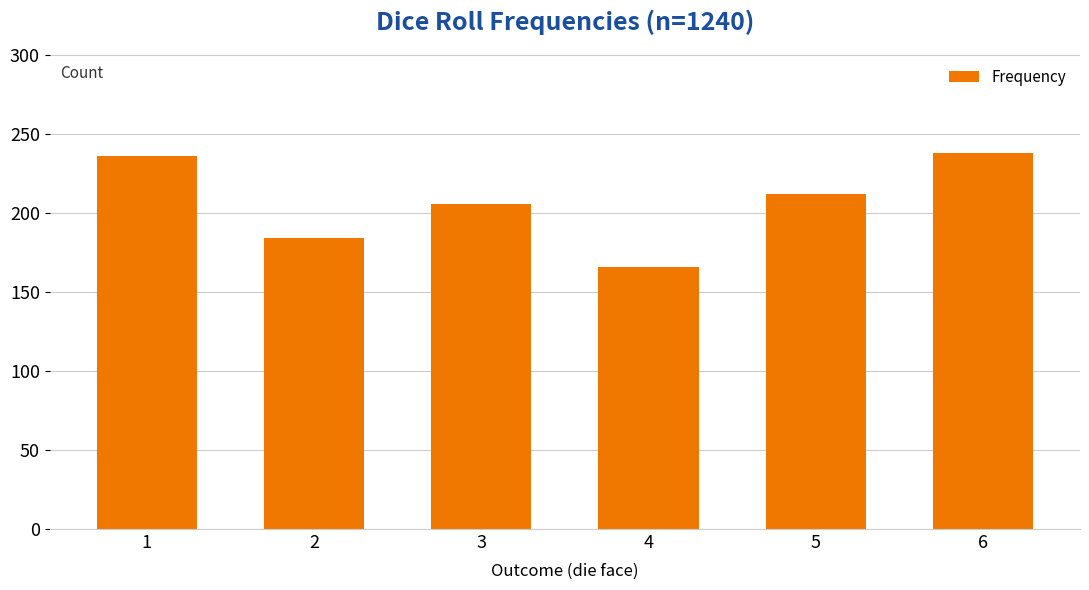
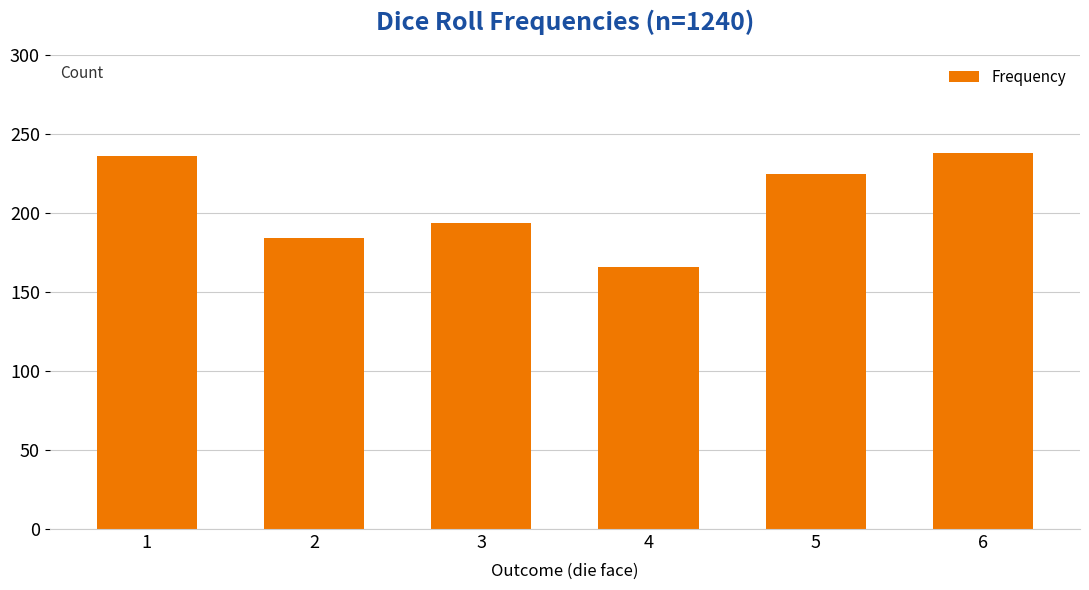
3: 206 -> 194
5: 212 -> 225
